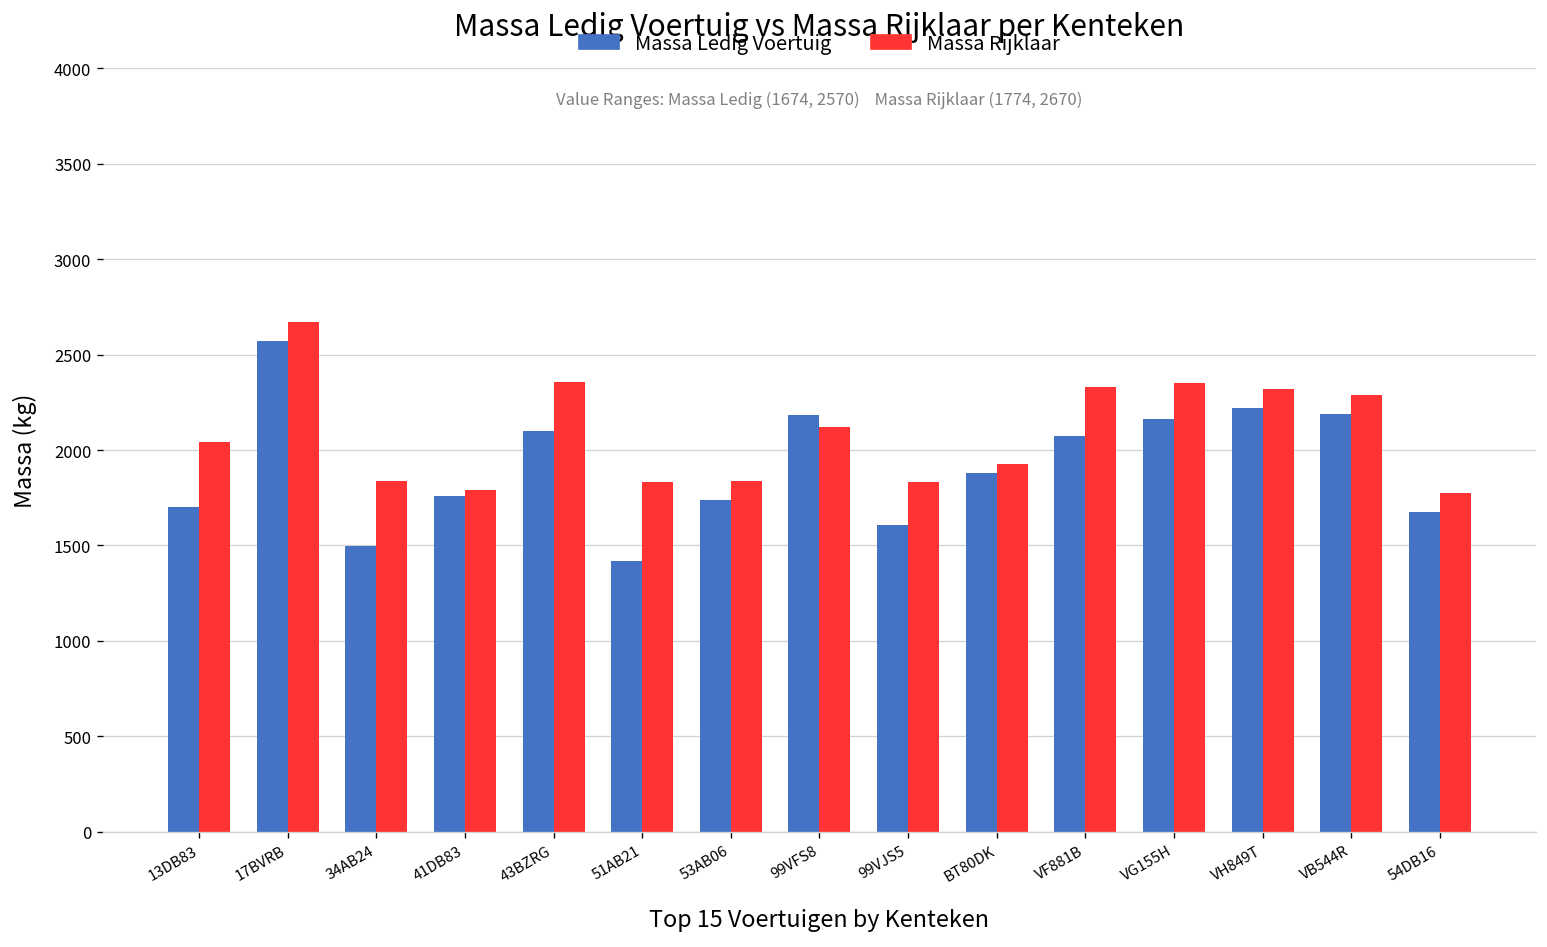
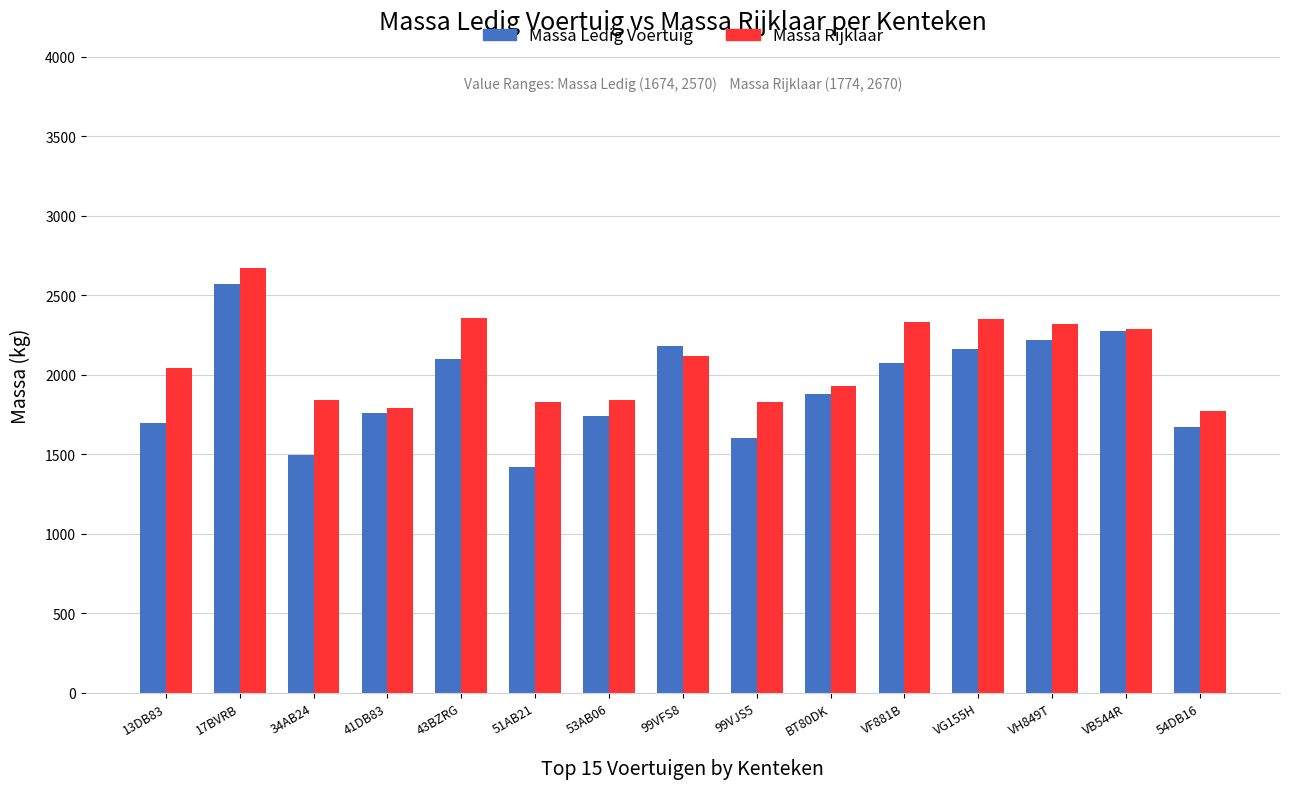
Massa Ledig Voertuig, VB544R: 2190 -> 2280
